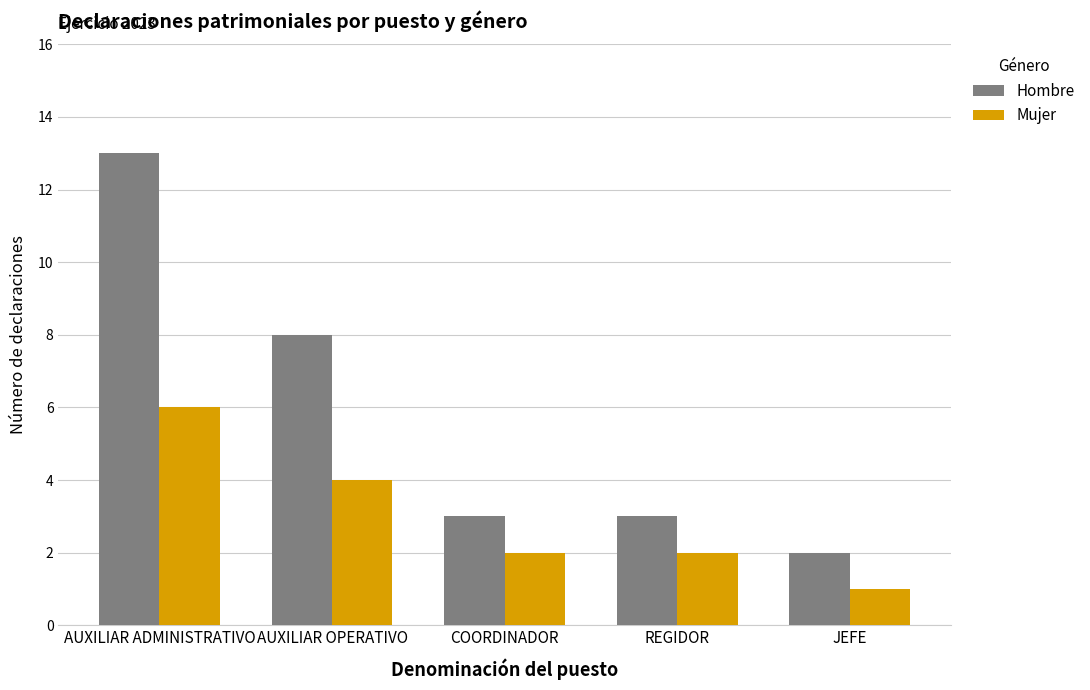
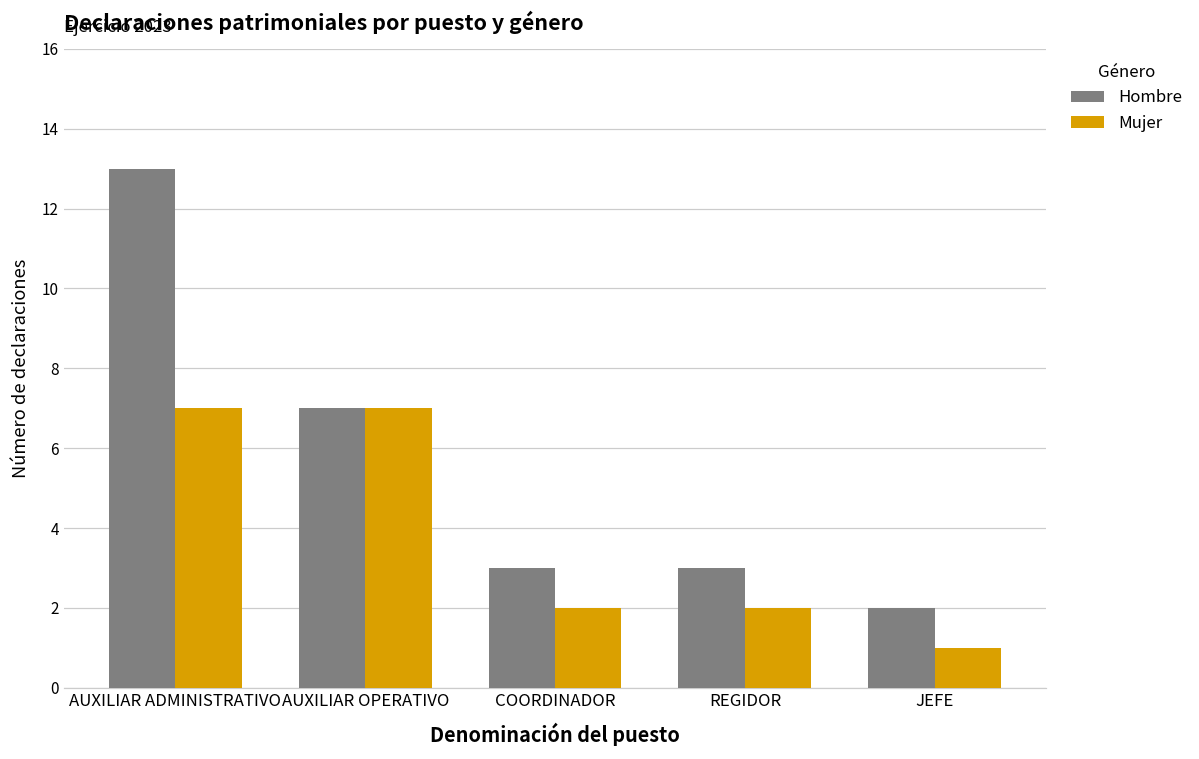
Mujer, AUXILIAR ADMINISTRATIVO: 6 -> 7
Hombre, AUXILIAR OPERATIVO: 8 -> 7
Mujer, AUXILIAR OPERATIVO: 4 -> 7
